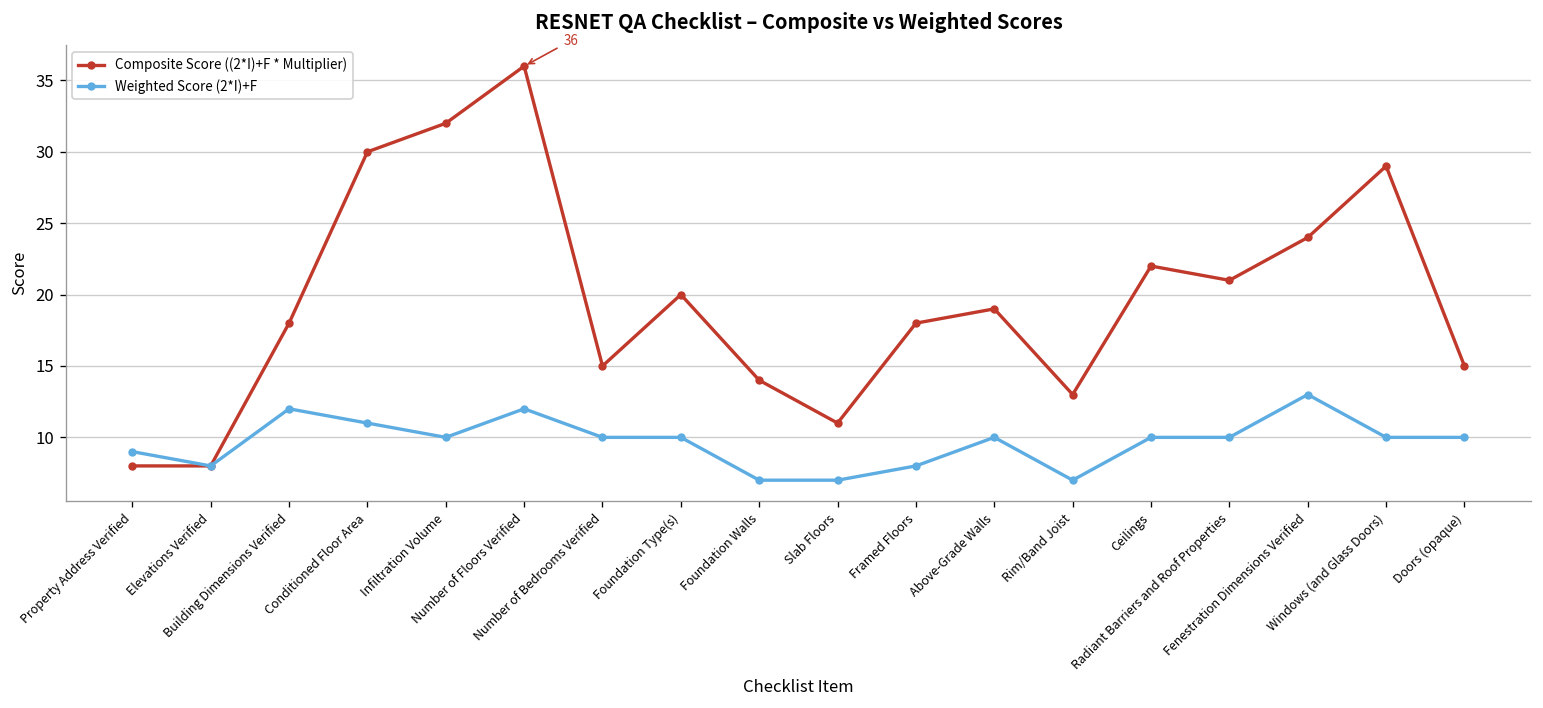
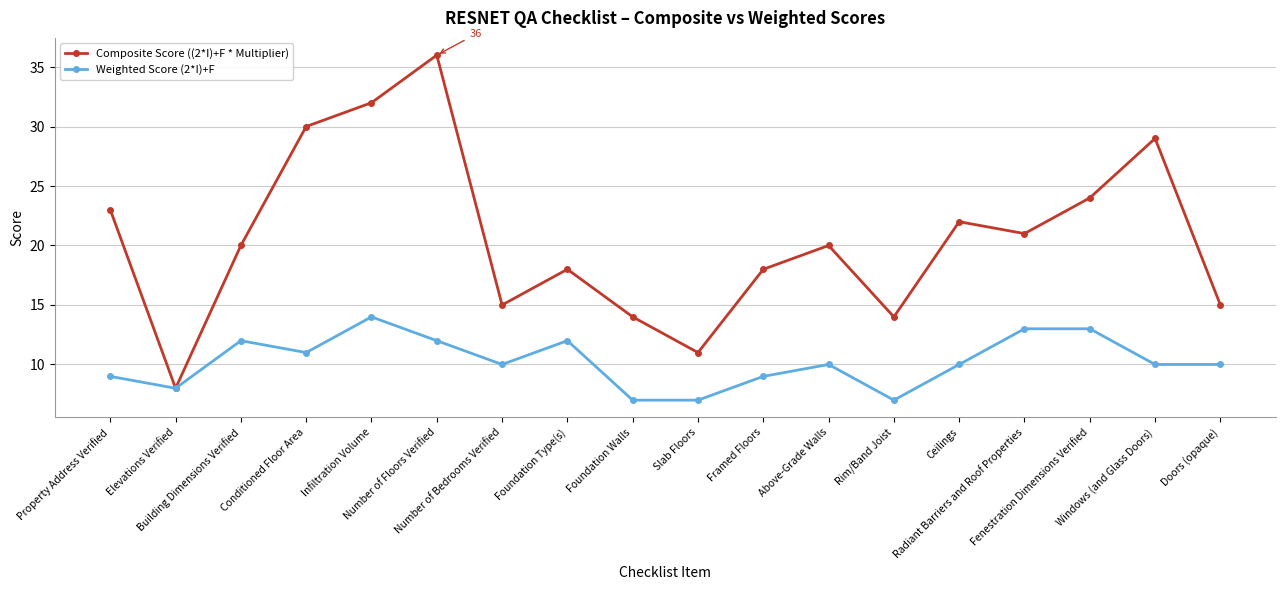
Composite Score ((2*I)+F * Multiplier), Property Address Verified: 8 -> 23
Composite Score ((2*I)+F * Multiplier), Building Dimensions Verified: 18 -> 20
Weighted Score (2*I)+F, Infiltration Volume: 10 -> 14
Composite Score ((2*I)+F * Multiplier), Foundation Type(s): 20 -> 18
Weighted Score (2*I)+F, Foundation Type(s): 10 -> 12
Weighted Score (2*I)+F, Framed Floors: 8 -> 9
Composite Score ((2*I)+F * Multiplier), Above-Grade Walls: 19 -> 20
Composite Score ((2*I)+F * Multiplier), Rim/Band Joist: 13 -> 14
Weighted Score (2*I)+F, Radiant Barriers and Roof Properties: 10 -> 13
